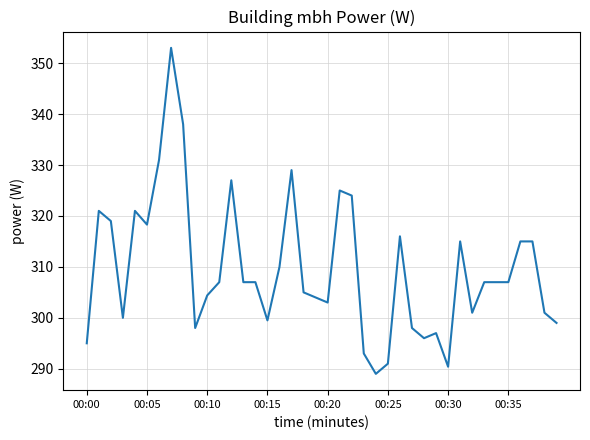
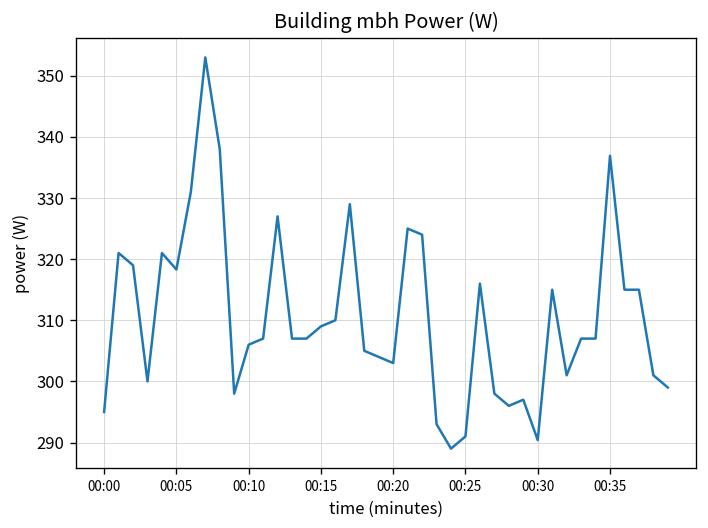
00:10: 304 -> 306
00:15: 300 -> 309
00:35: 307 -> 337
